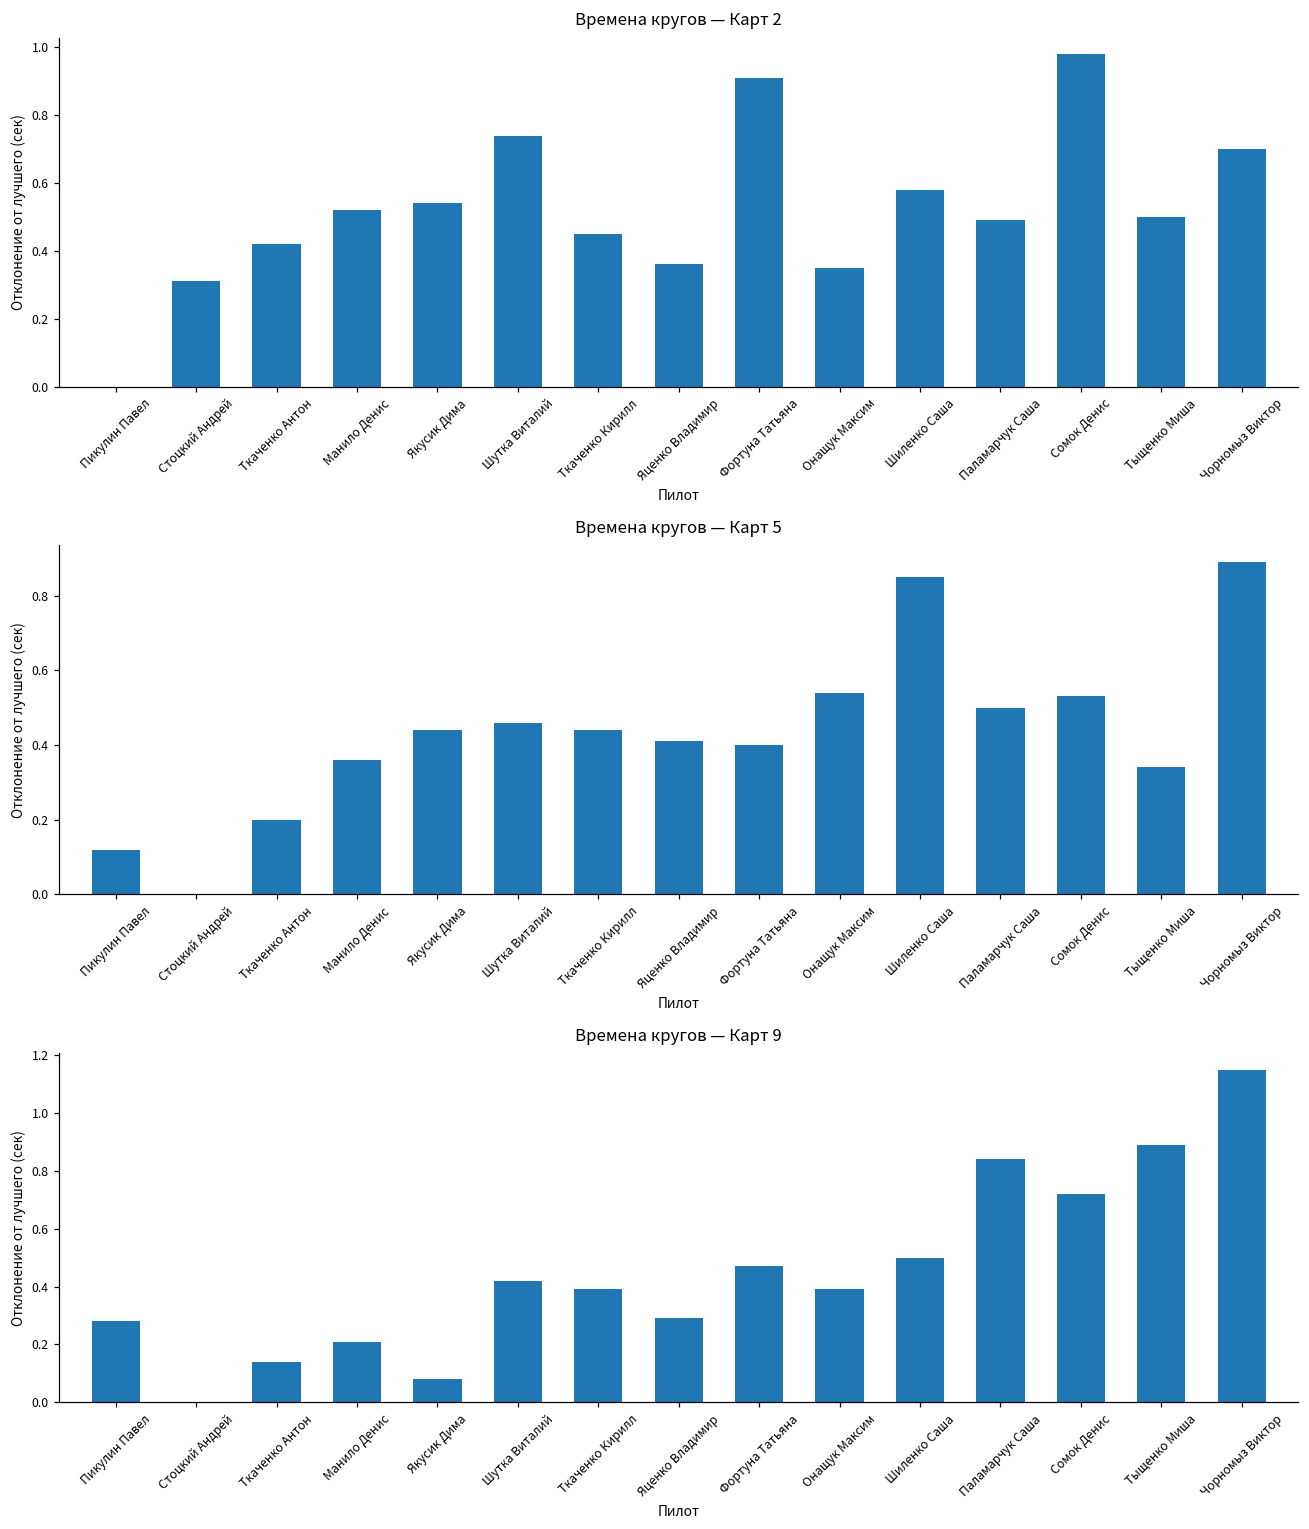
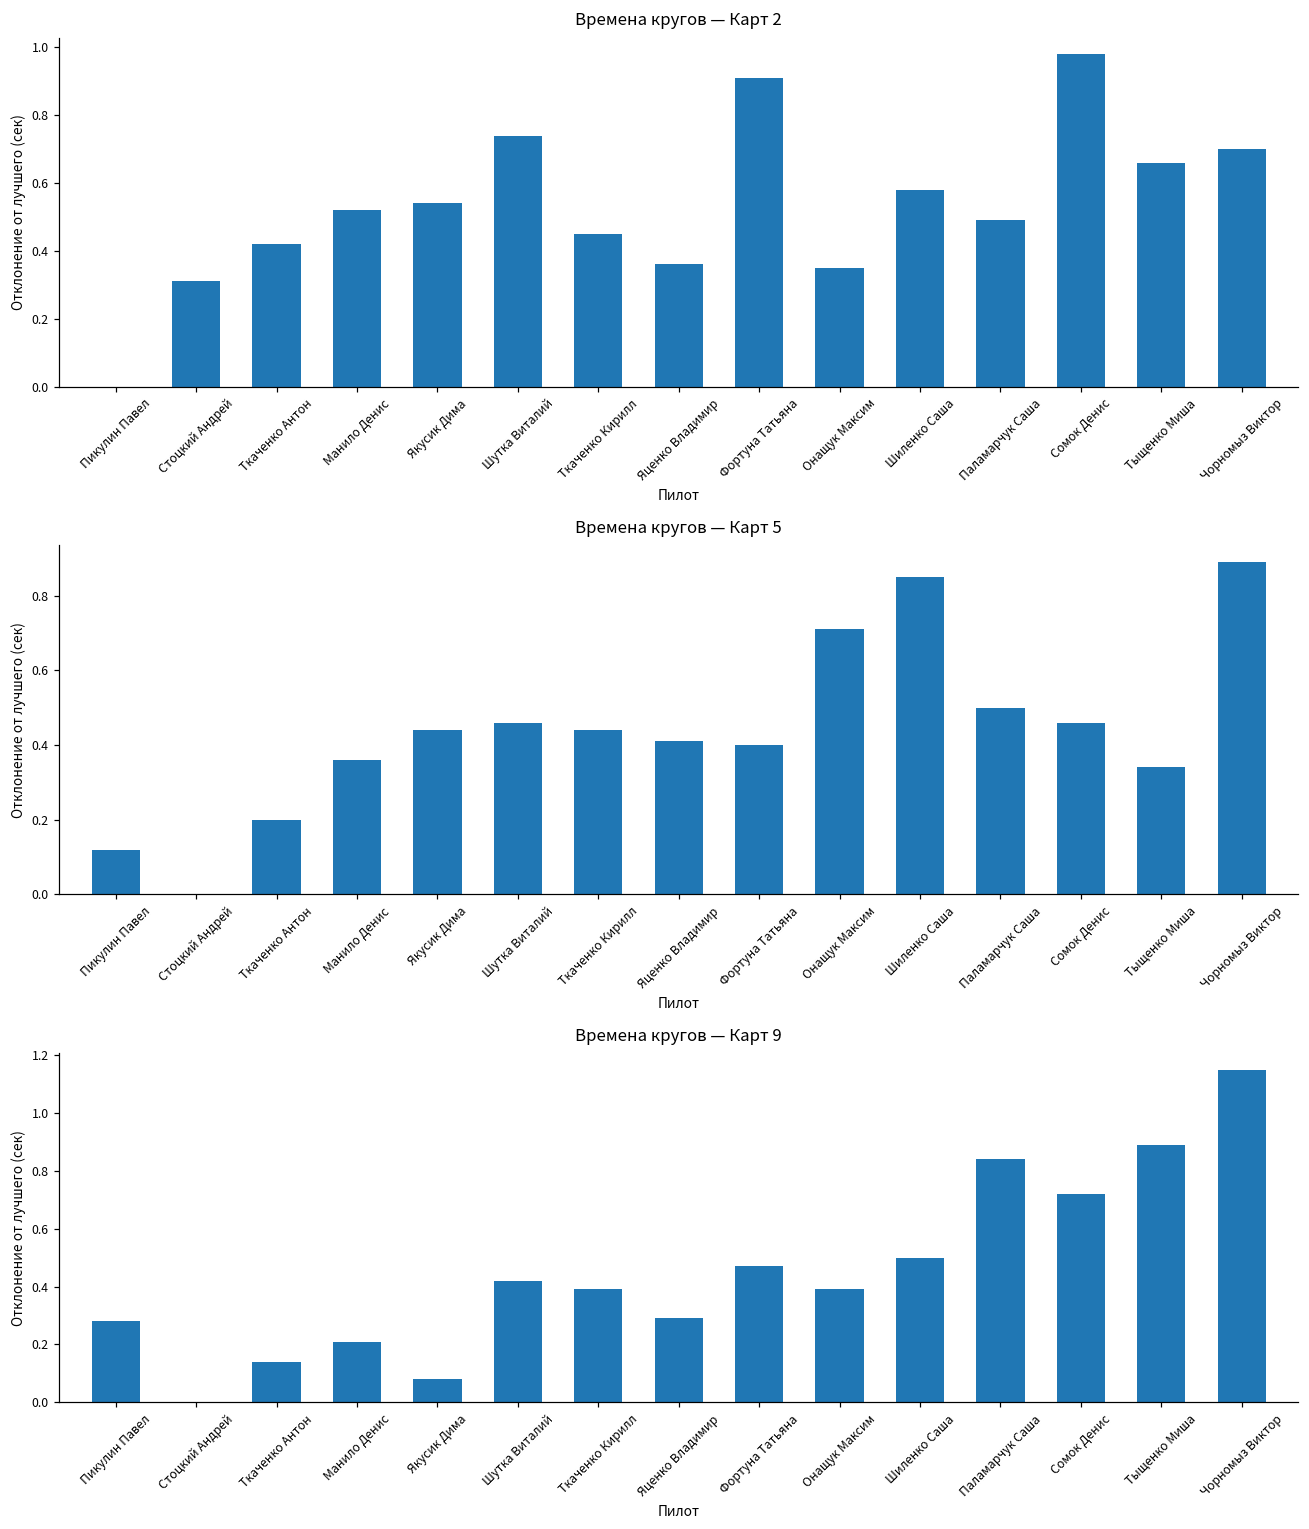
Времена кругов — Карт 2, Тыщенко Миша: 0.50 -> 0.66
Времена кругов — Карт 5, Онащук Максим: 0.54 -> 0.71
Времена кругов — Карт 5, Сомок Денис: 0.53 -> 0.46
